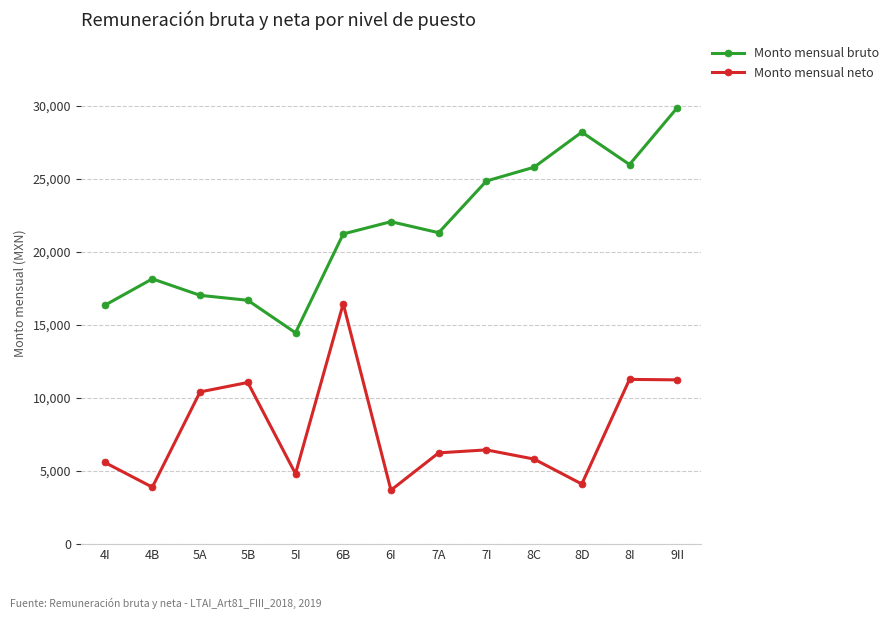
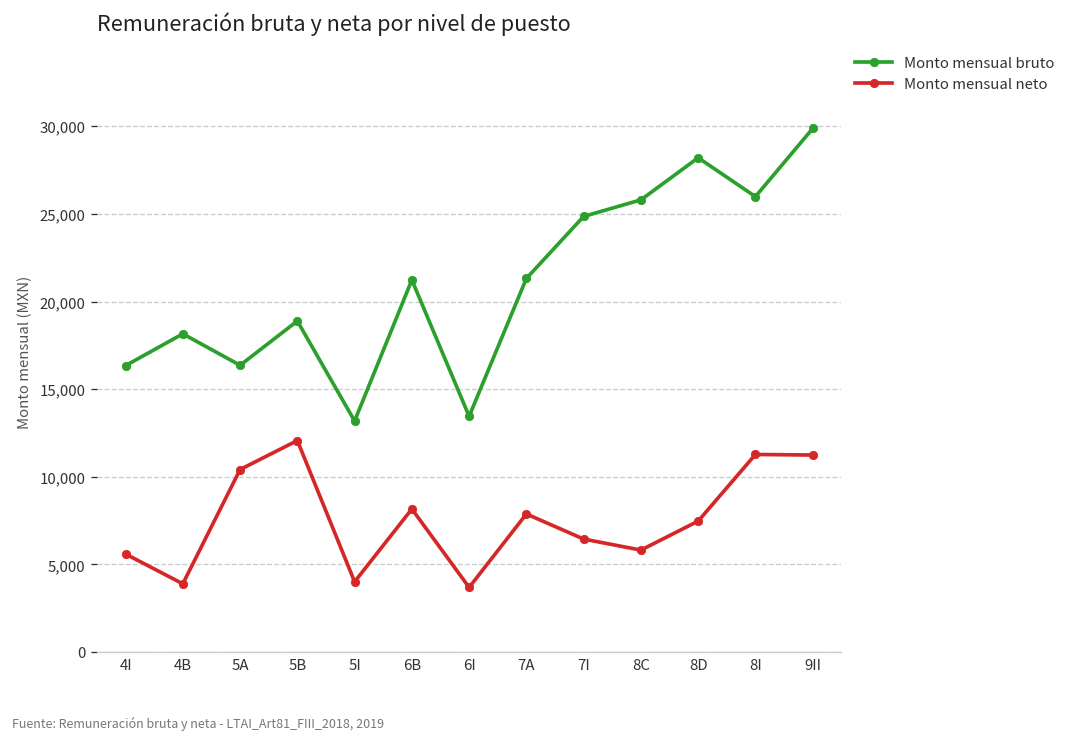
Monto mensual bruto, 5A: 17,000 -> 16,400
Monto mensual bruto, 5B: 16,700 -> 18,900
Monto mensual neto, 5B: 11,100 -> 12,100
Monto mensual bruto, 5I: 14,500 -> 13,200
Monto mensual neto, 5I: 4,800 -> 4,000
Monto mensual neto, 6B: 16,500 -> 8,200
Monto mensual bruto, 6I: 22,100 -> 13,500
Monto mensual neto, 7A: 6,200 -> 7,900
Monto mensual neto, 8D: 4,100 -> 7,500
